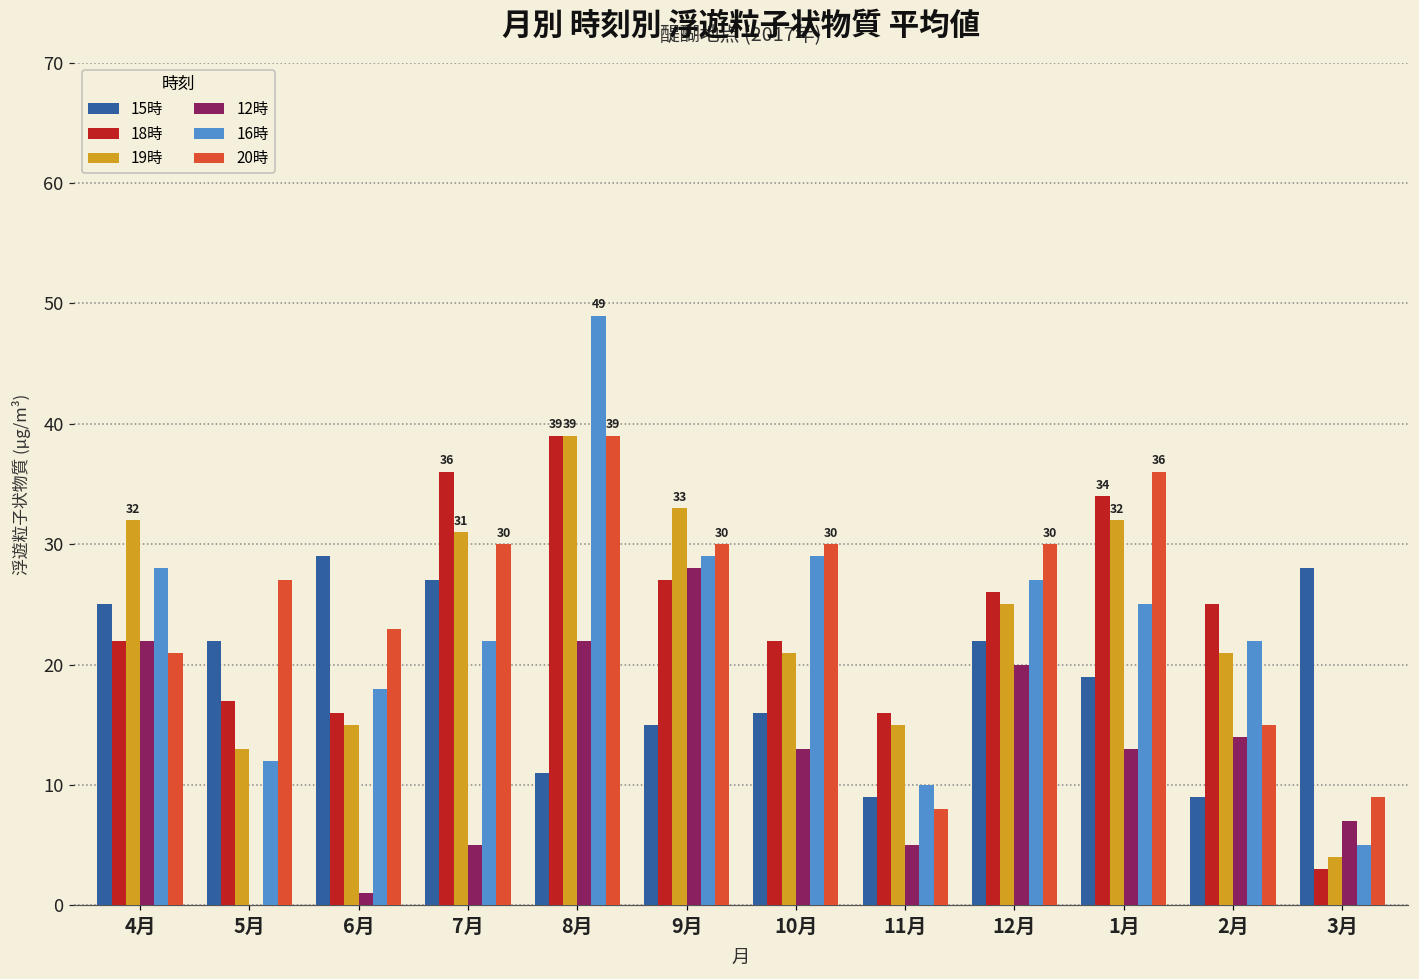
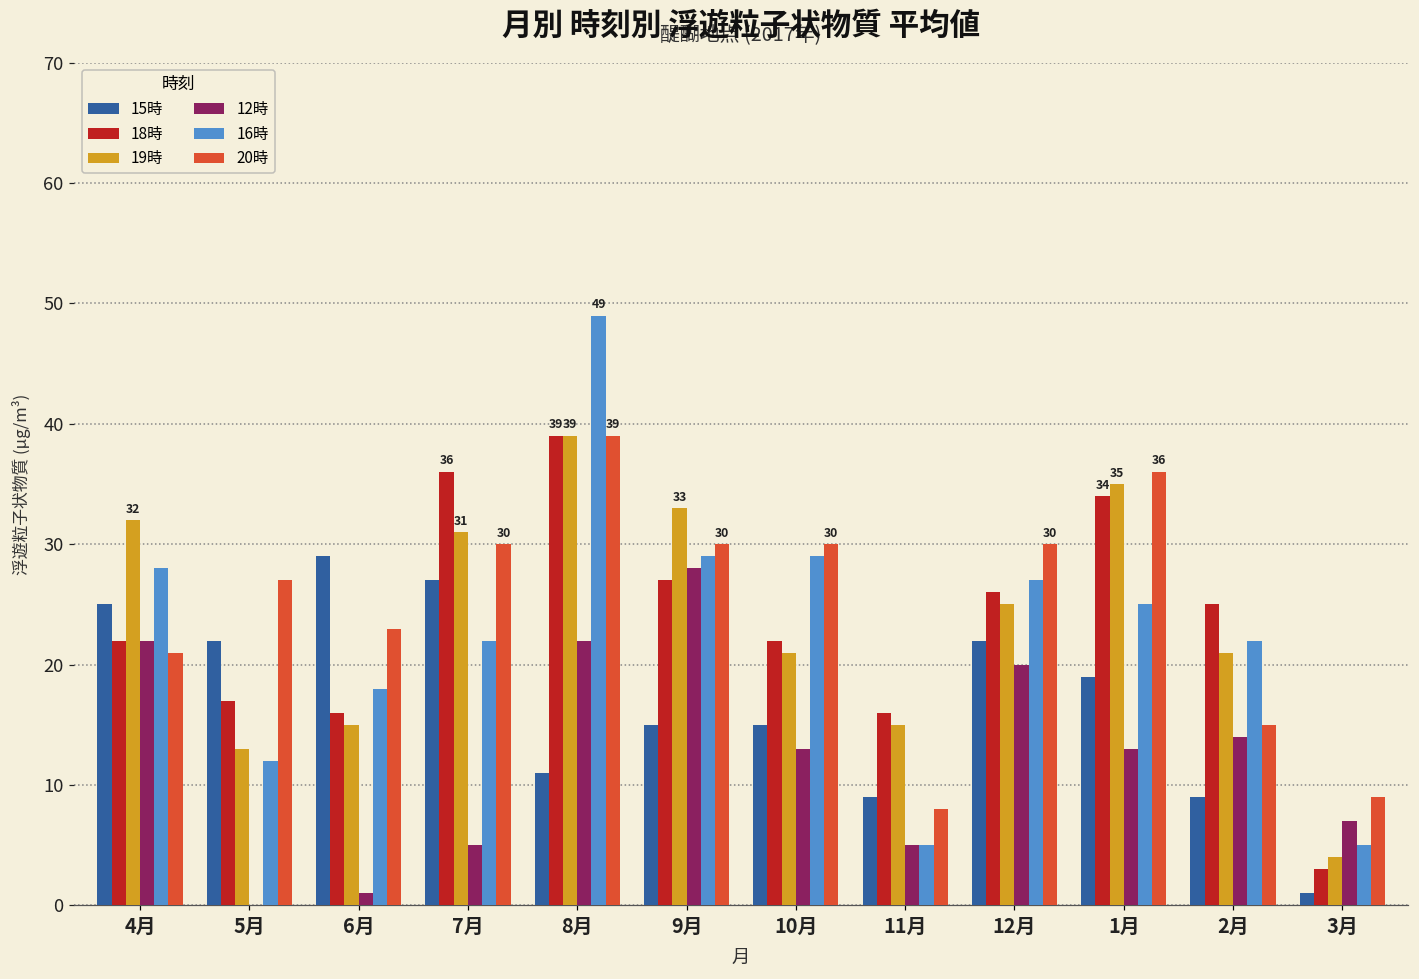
15時, 10月: 16 -> 15
16時, 11月: 10 -> 5
19時, 1月: 32 -> 35
15時, 3月: 28 -> 1
